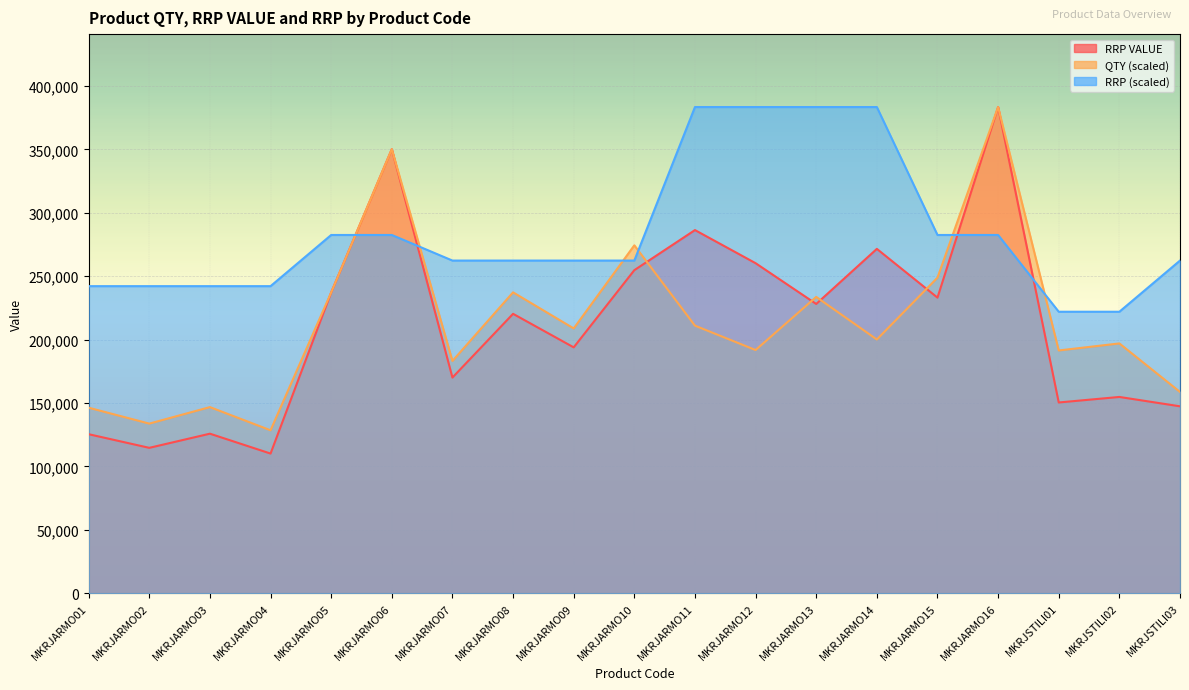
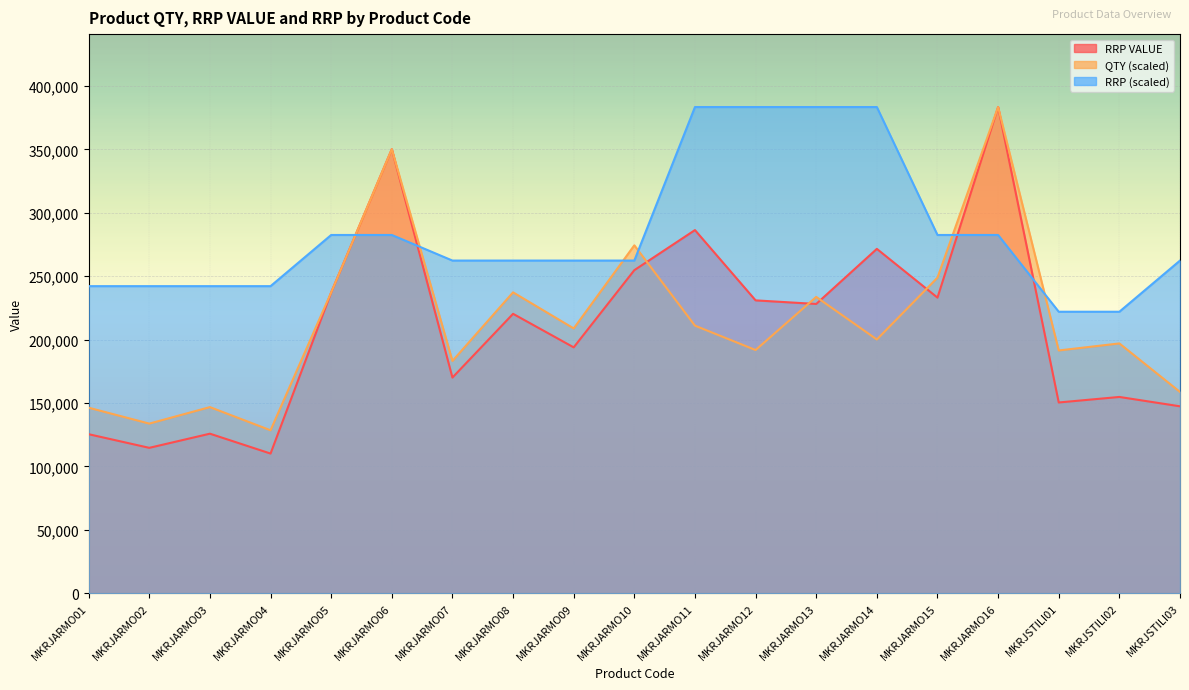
RRP VALUE, MKRJARMO12: 260,000 -> 231,000
